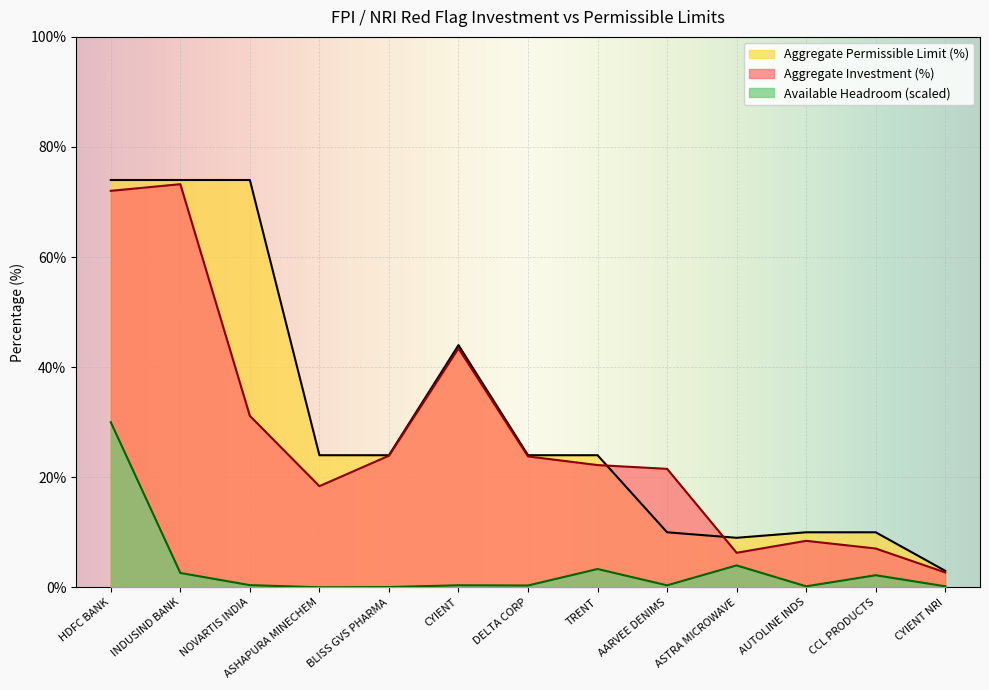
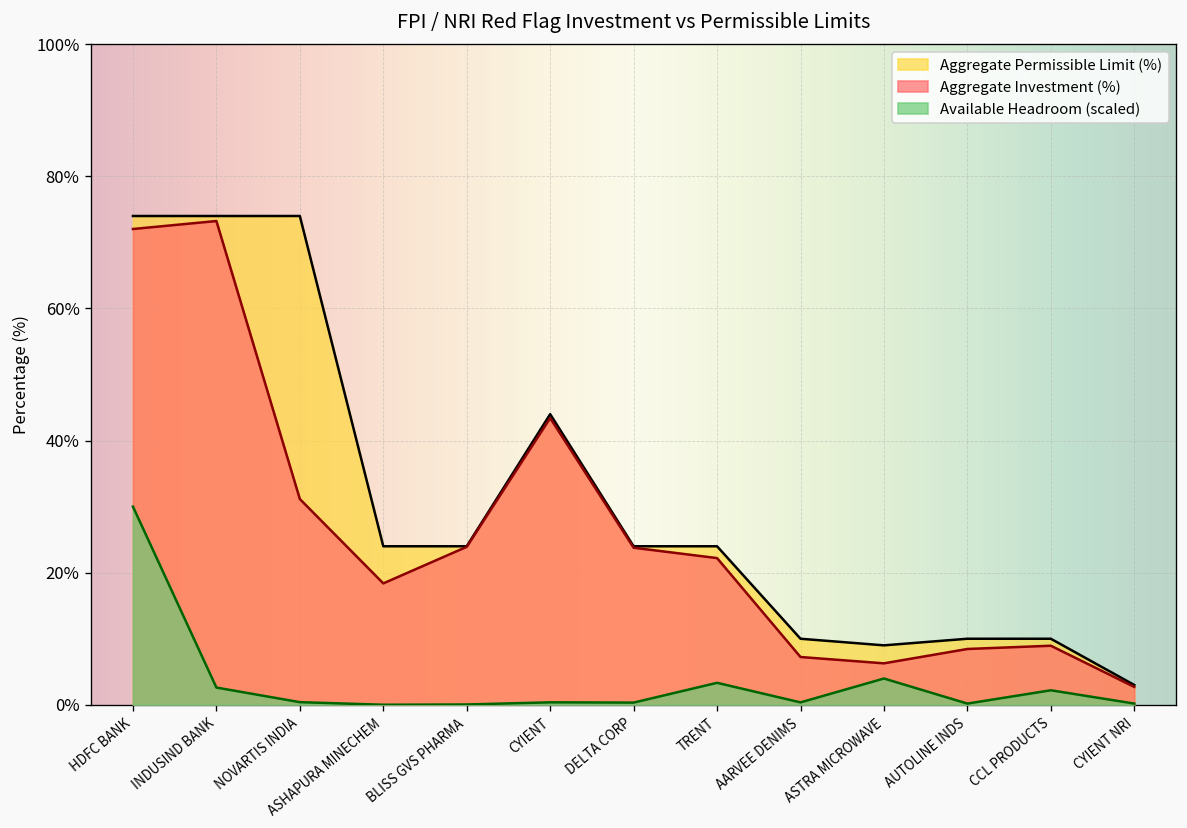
Aggregate Investment (%), AARVEE DENIMS: 22% -> 7%
Aggregate Investment (%), CCL PRODUCTS: 7% -> 9%
